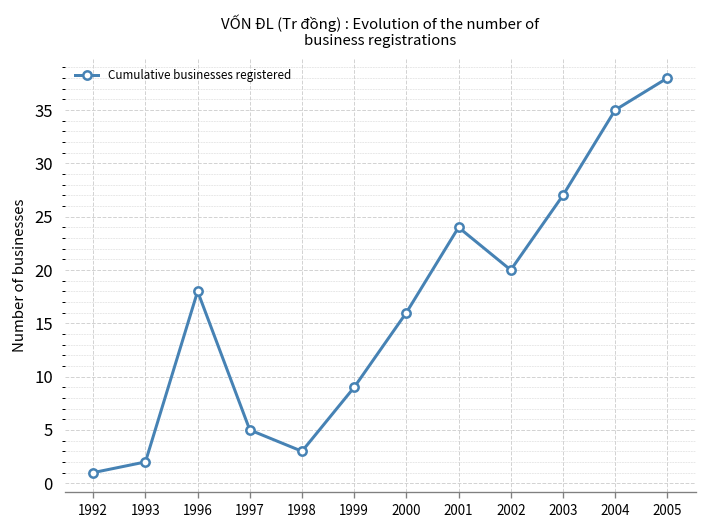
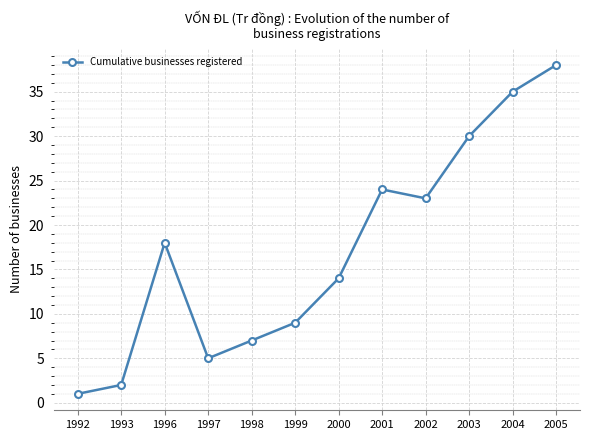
1998: 3 -> 7
2000: 16 -> 14
2002: 20 -> 23
2003: 27 -> 30
